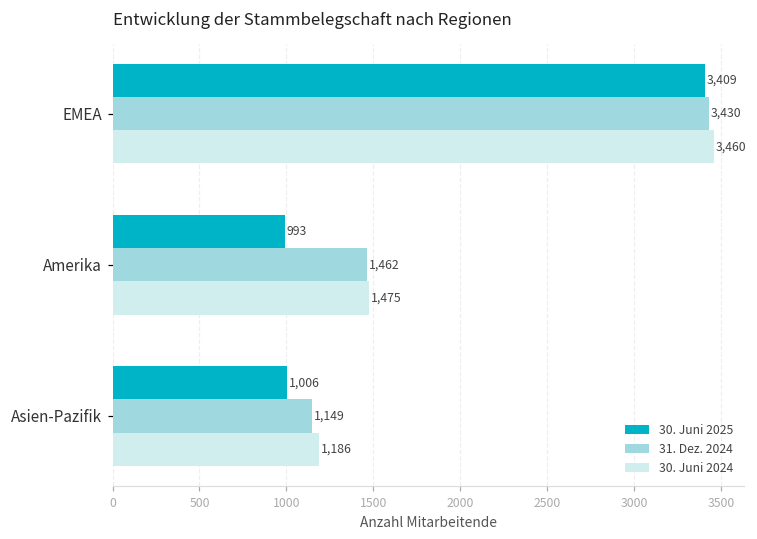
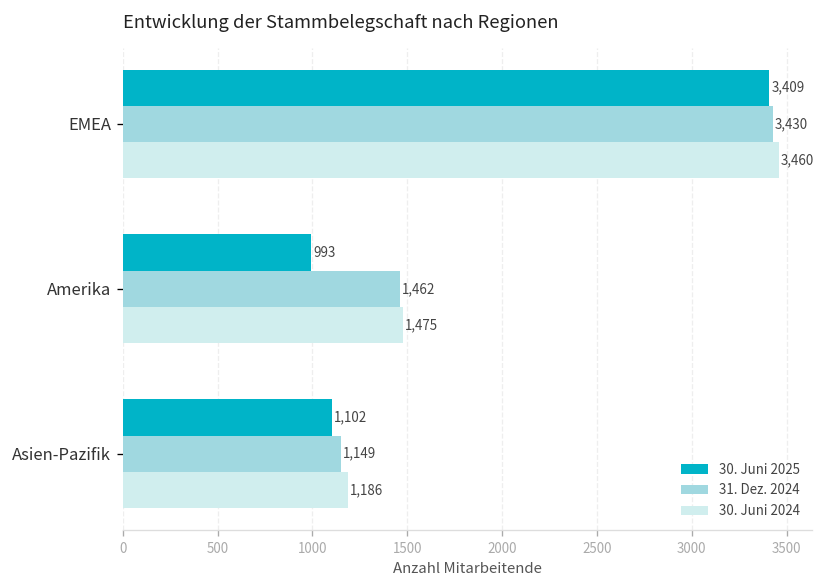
30. Juni 2025, Asien-Pazifik: 1,006 -> 1,102
